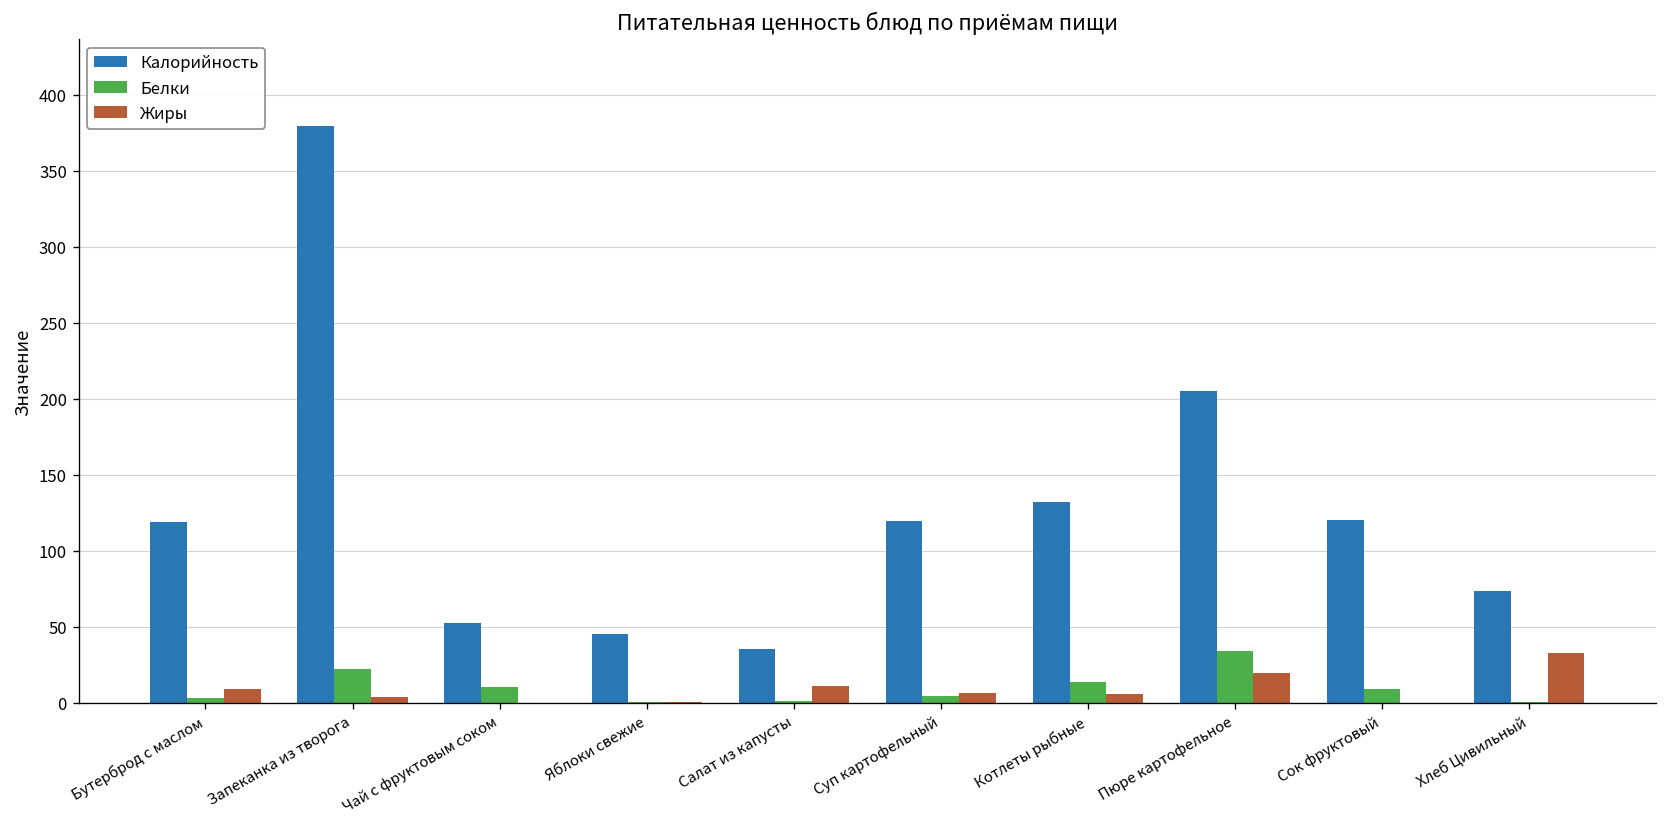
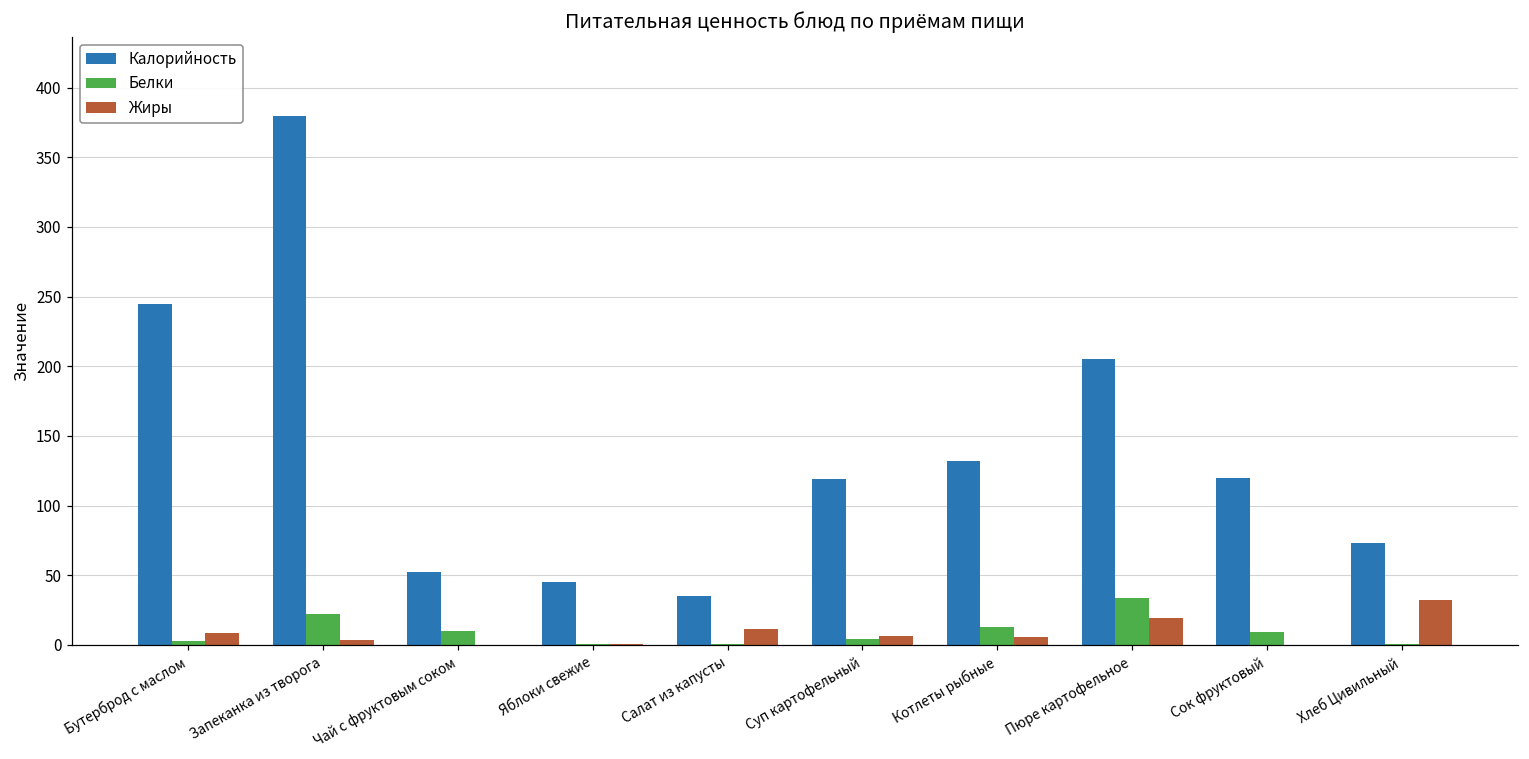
Калорийность, Бутерброд с маслом: 119 -> 245
